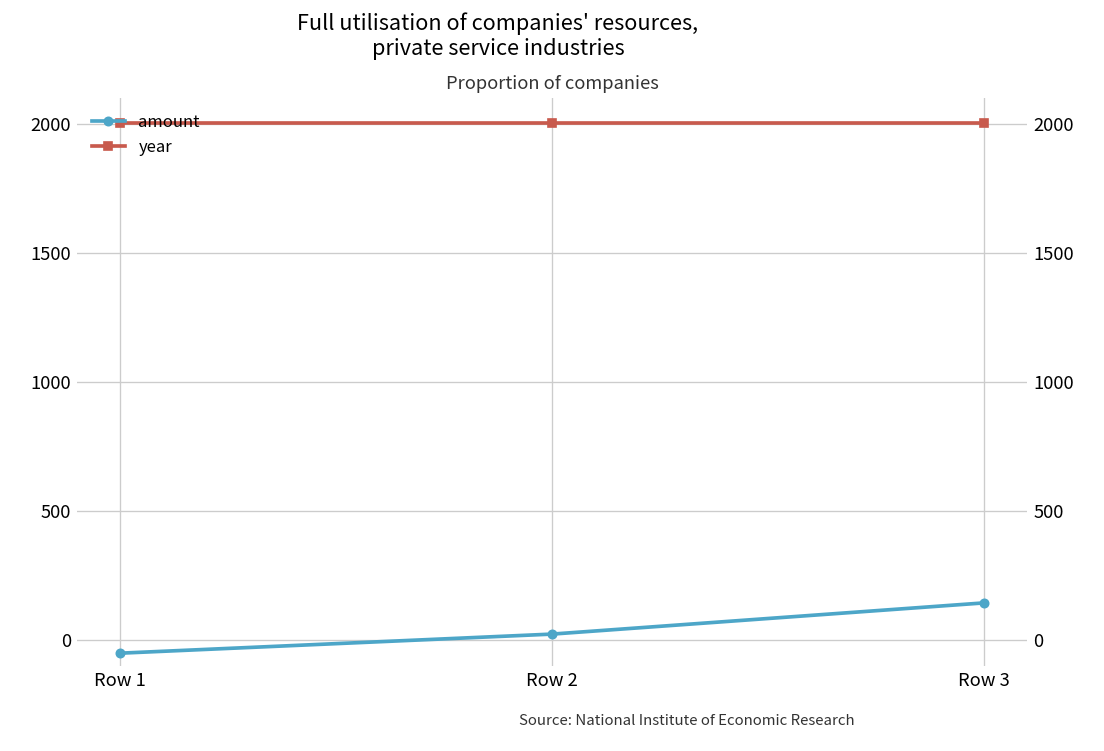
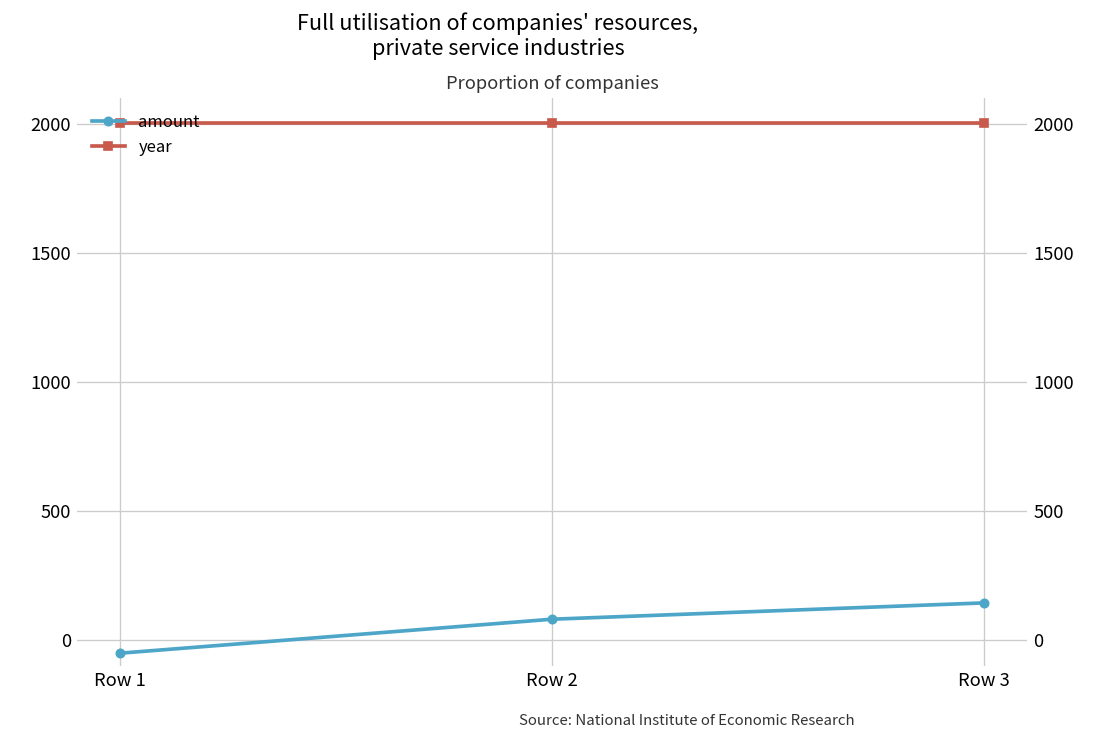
amount, Row 2: 20 -> 80
